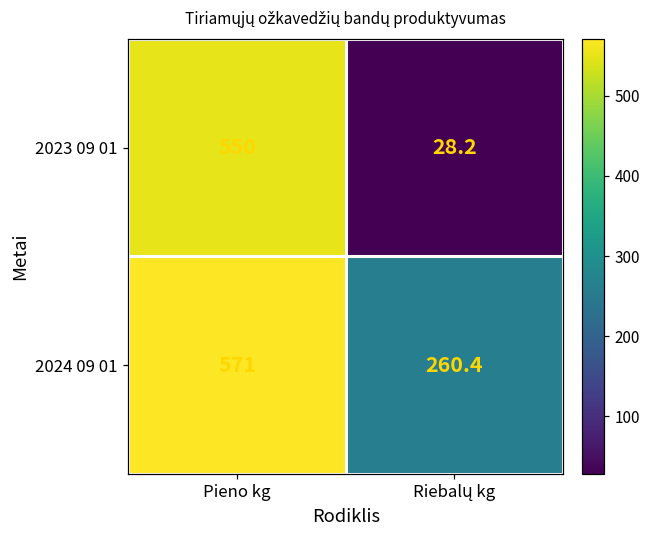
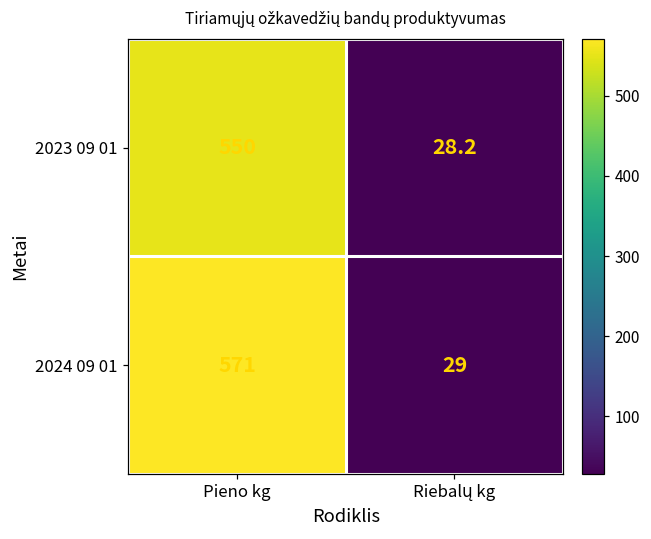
2024 09 01, Riebalų kg: 260.4 -> 29
